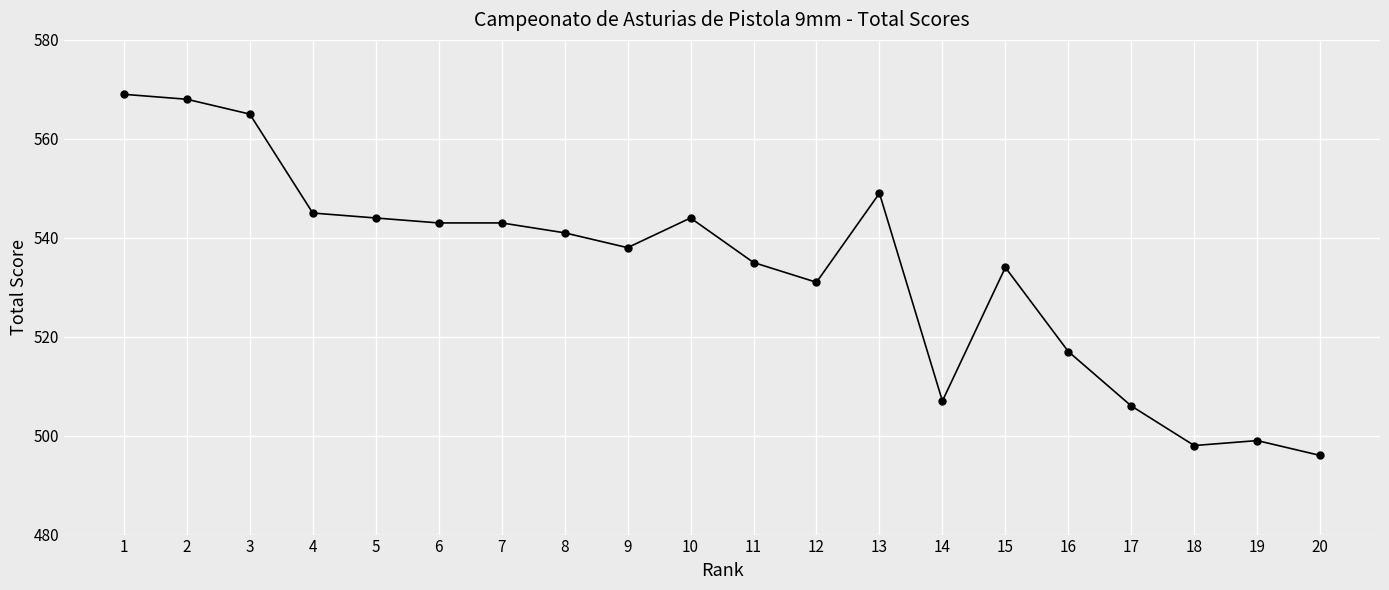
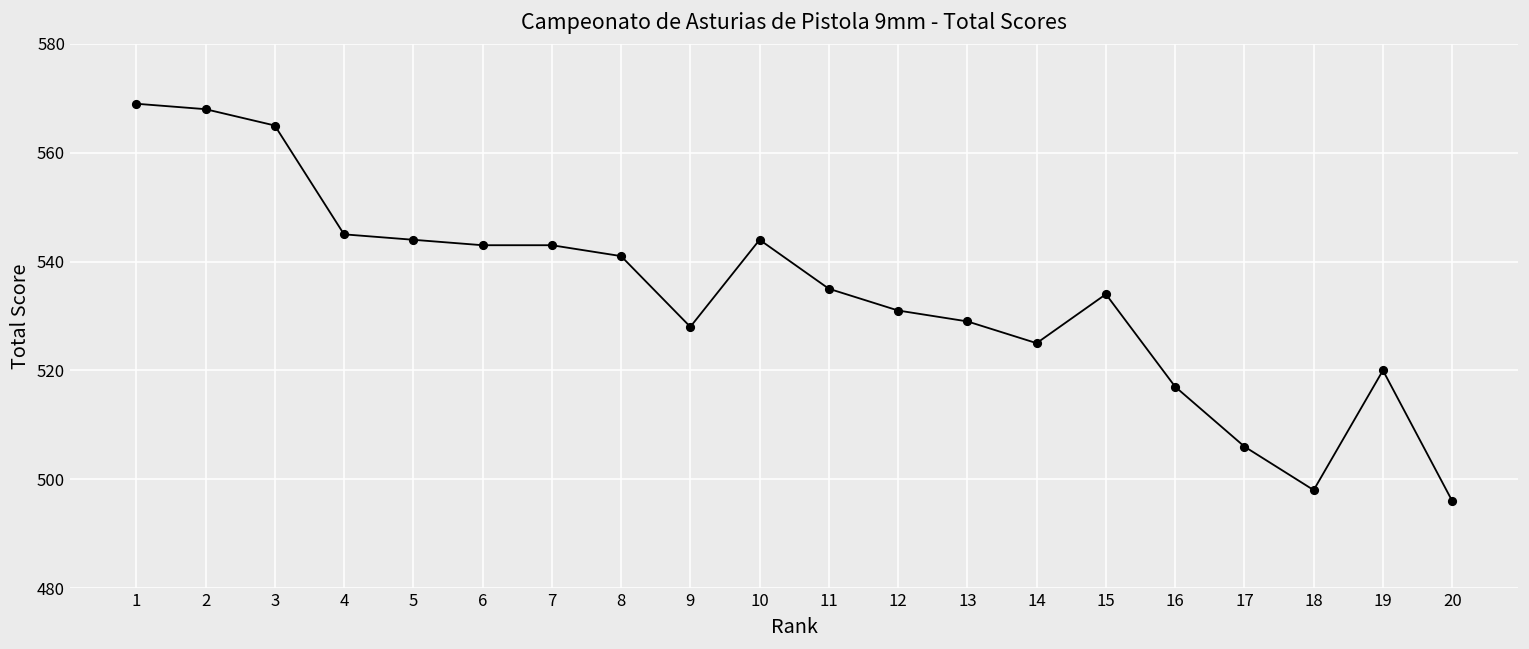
9: 538 -> 528
13: 549 -> 529
14: 507 -> 525
19: 499 -> 520
